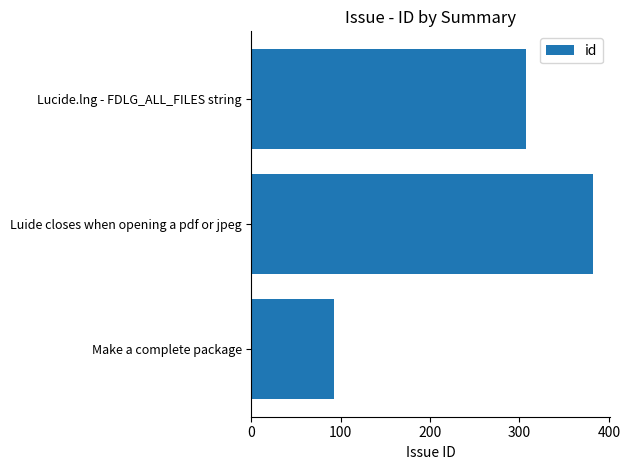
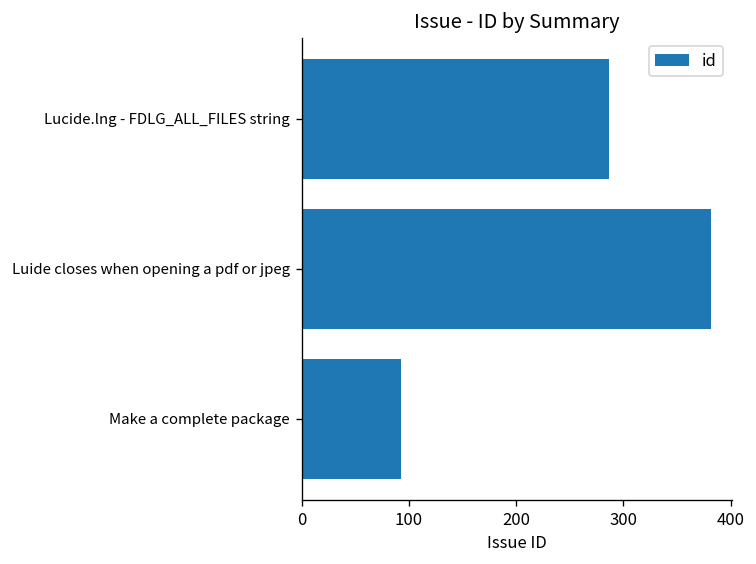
Lucide.lng - FDLG_ALL_FILES string: 310 -> 290
